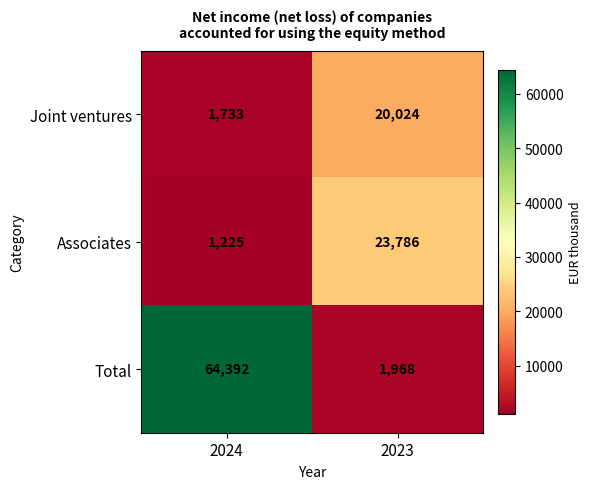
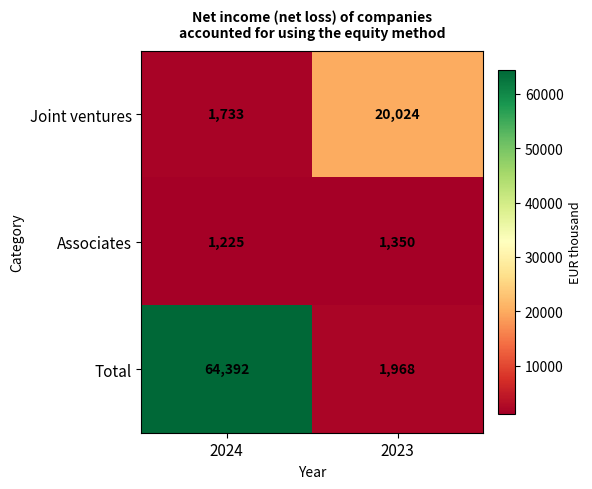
Associates, 2023: 23,786 -> 1,350
